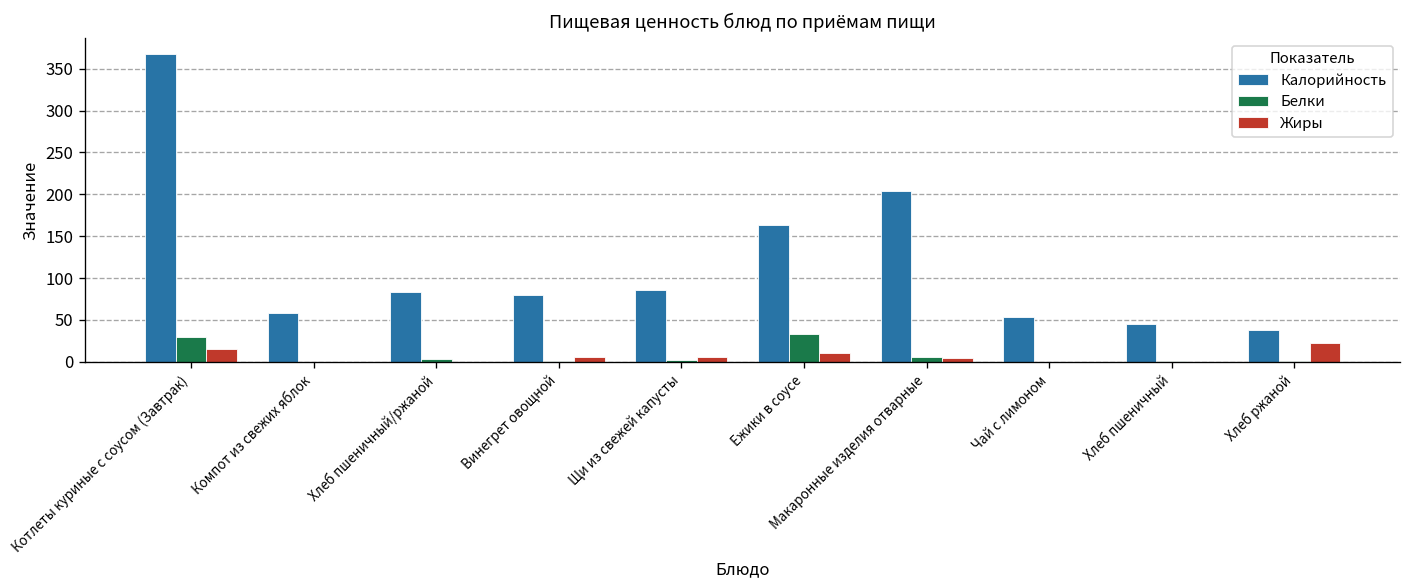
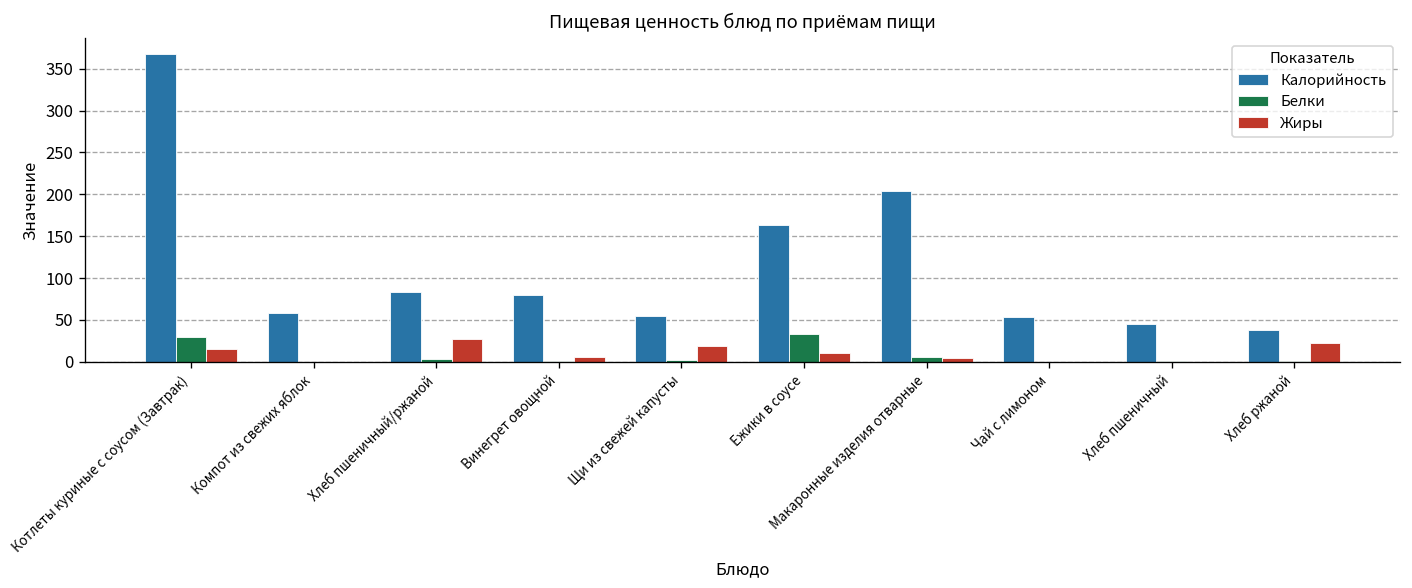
Жиры, Хлеб пшеничный/ржаной: 0 -> 30
Калорийность, Щи из свежей капусты: 90 -> 50
Жиры, Щи из свежей капусты: 10 -> 20
